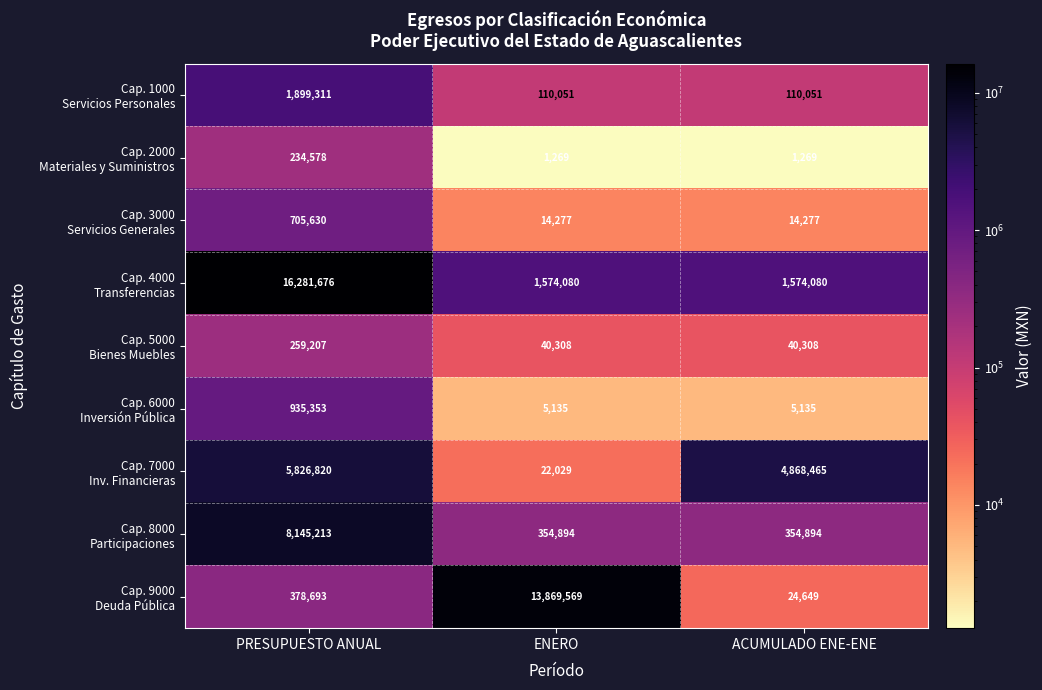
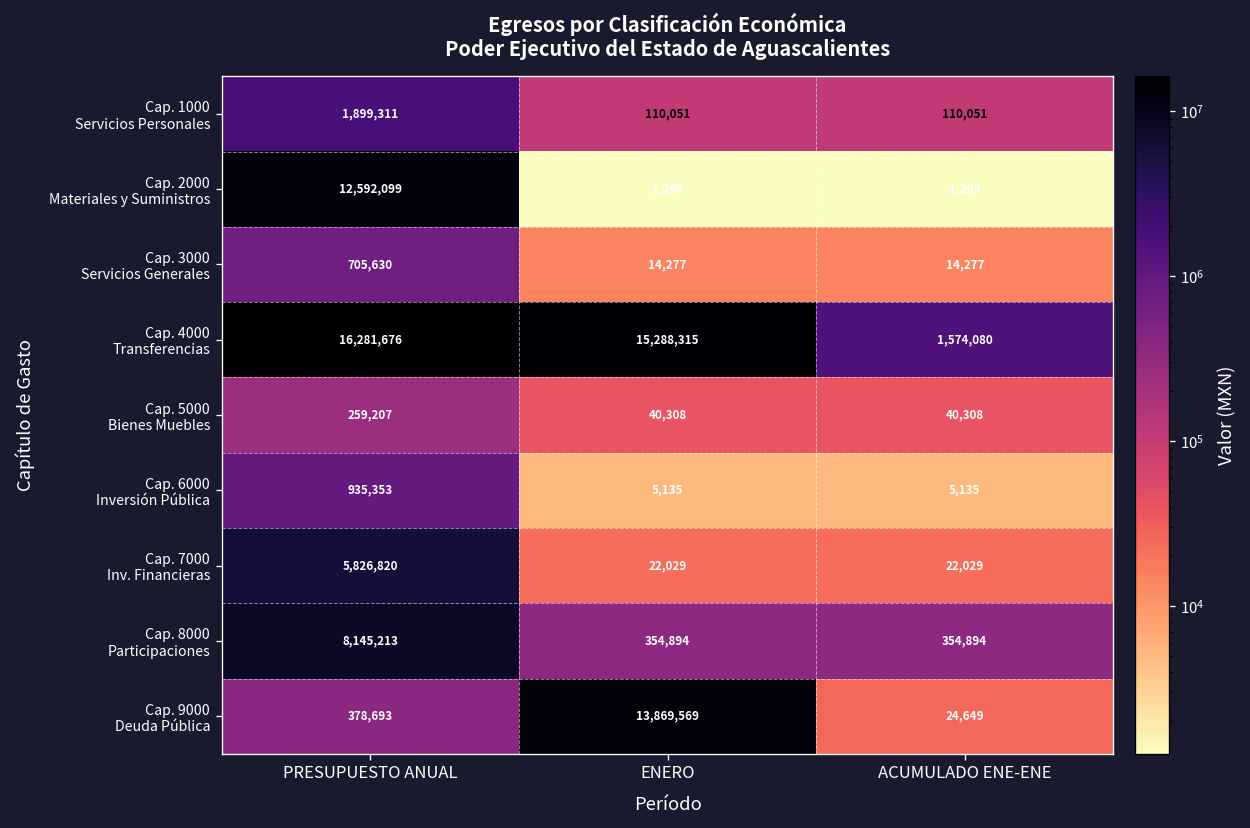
Cap. 2000 Materiales y Suministros, PRESUPUESTO ANUAL: 234,578 -> 12,592,099
Cap. 4000 Transferencias, ENERO: 1,574,080 -> 15,288,315
Cap. 7000 Inv. Financieras, ACUMULADO ENE-ENE: 4,868,465 -> 22,029
